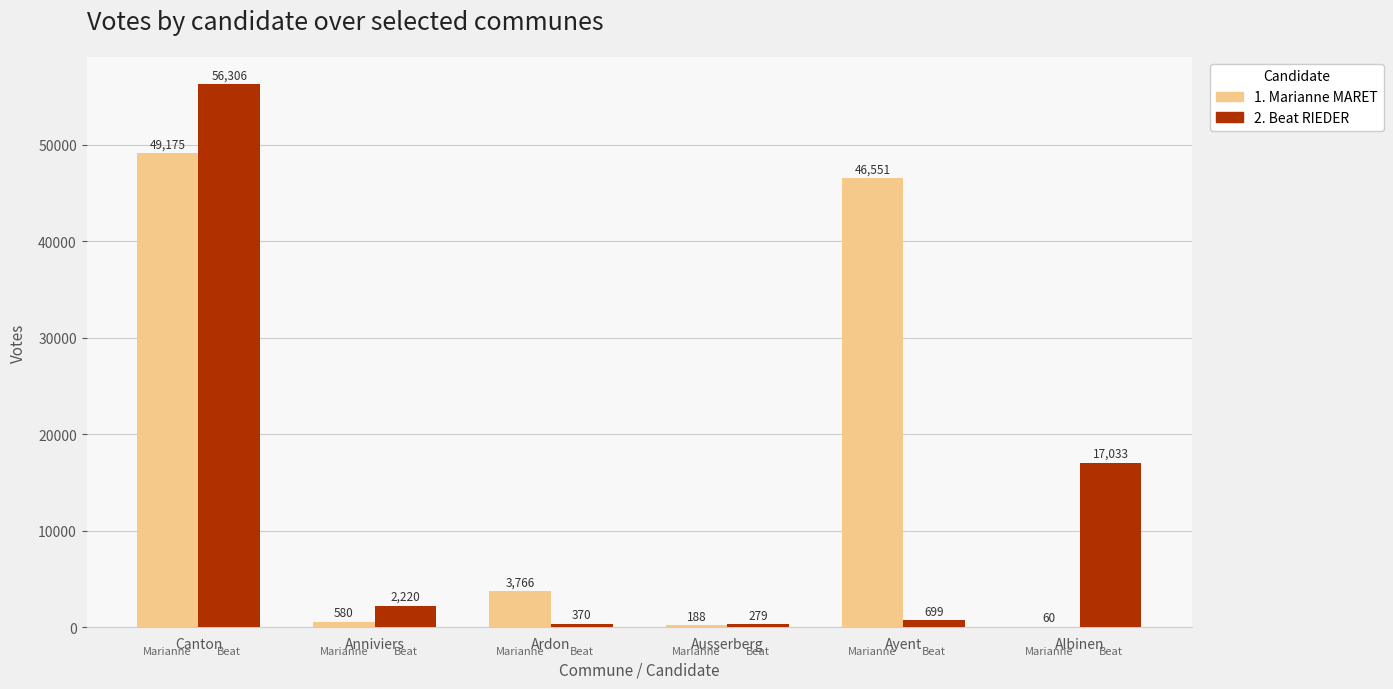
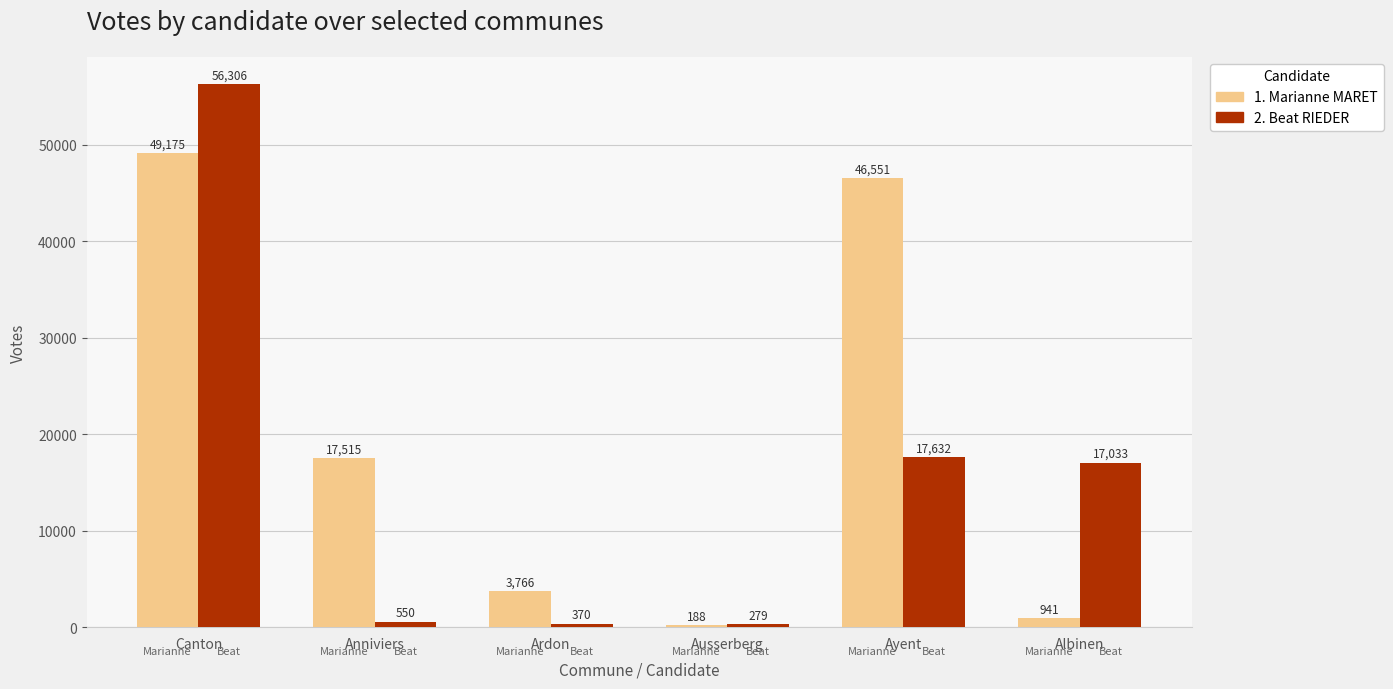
1. Marianne MARET, Anniviers: 580 -> 17,515
2. Beat RIEDER, Anniviers: 2,220 -> 550
2. Beat RIEDER, Ayent: 699 -> 17,632
1. Marianne MARET, Albinen: 60 -> 941
